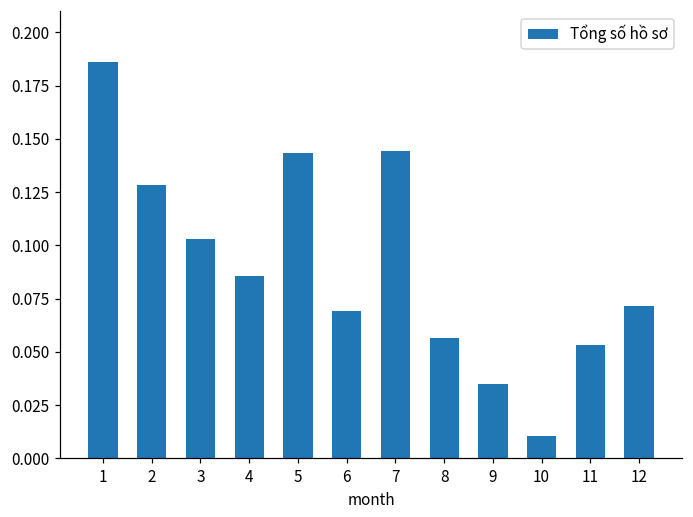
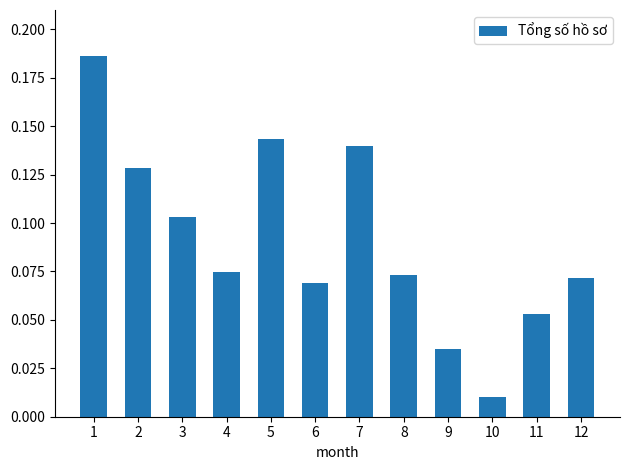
4: 0.085 -> 0.075
7: 0.144 -> 0.140
8: 0.056 -> 0.073
